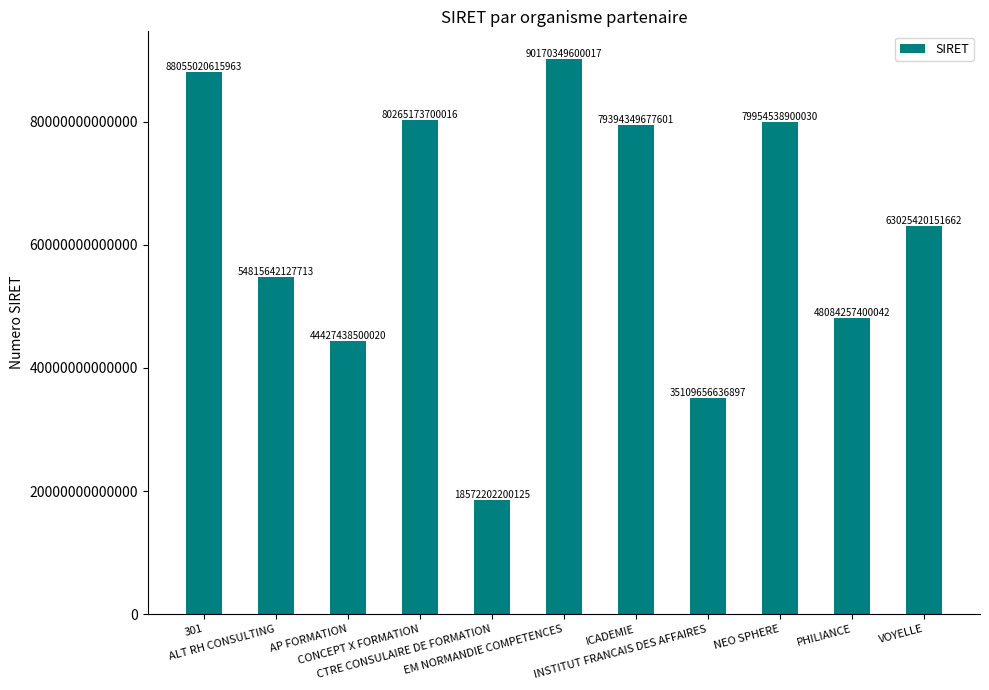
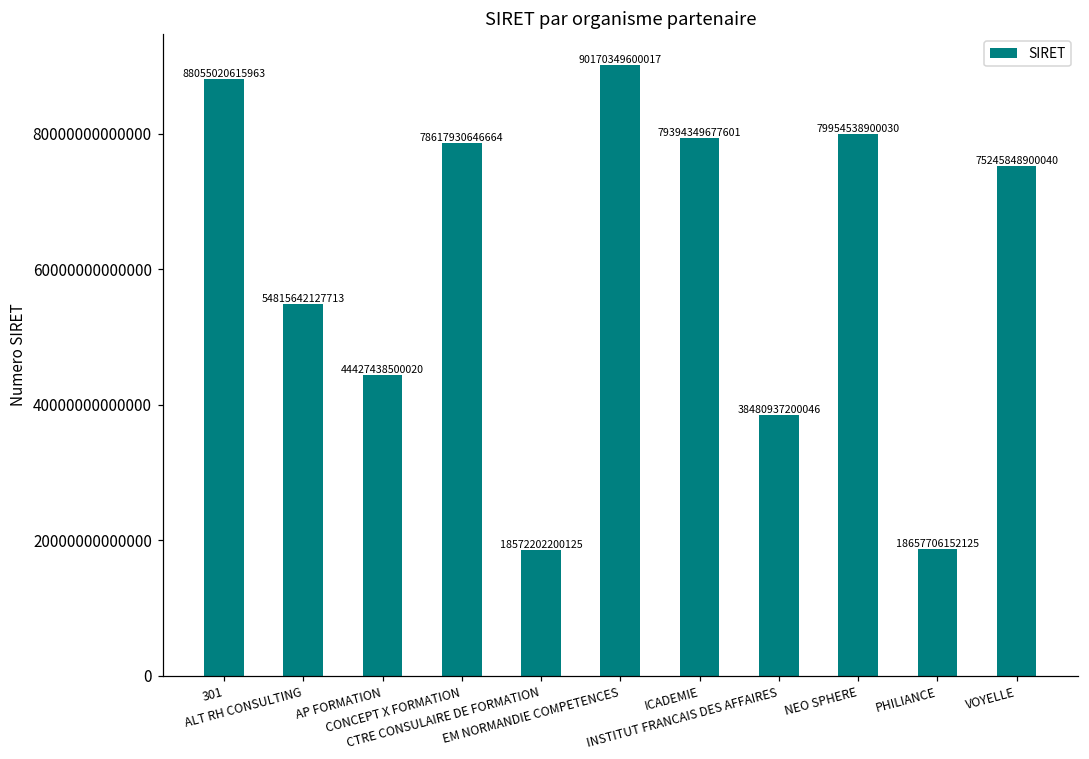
CONCEPT X FORMATION: 80265173700016 -> 78617930646664
INSTITUT FRANCAIS DES AFFAIRES: 35109656636897 -> 38480937200046
PHILIANCE: 48084257400042 -> 18657706152125
VOYELLE: 63025420151662 -> 75245848900040
